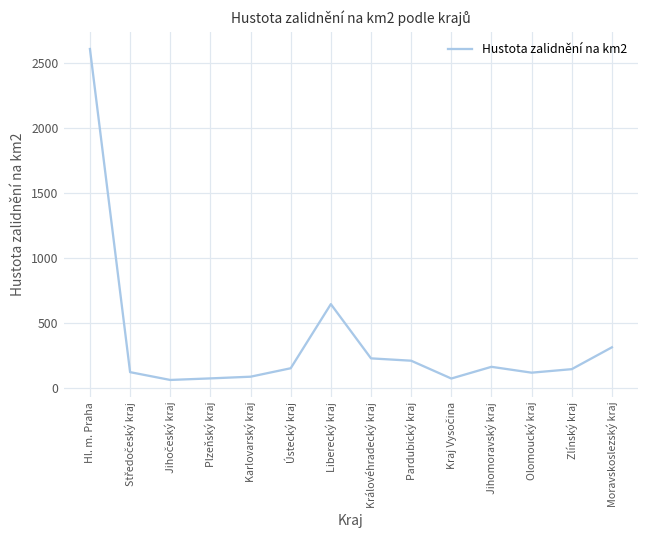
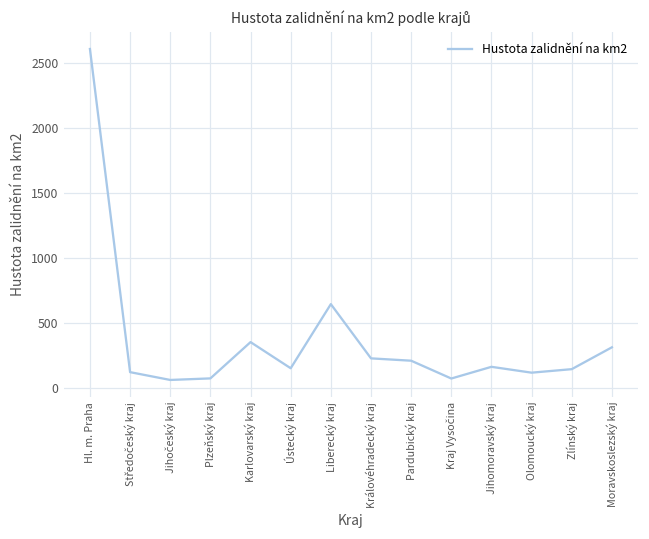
Karlovarský kraj: 90 -> 360
